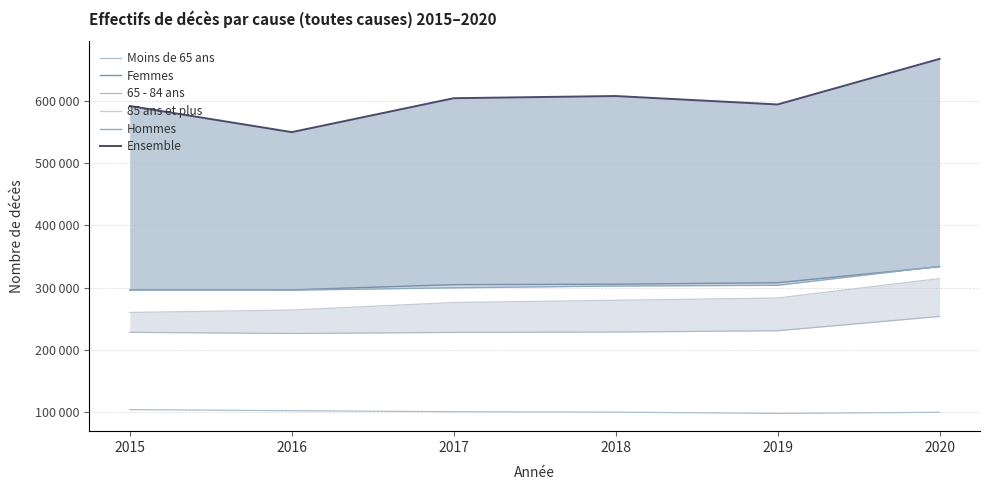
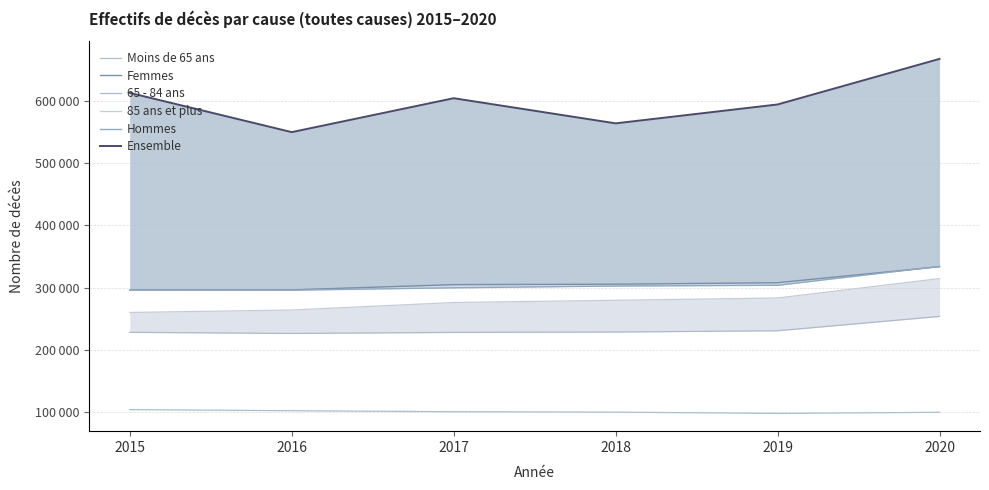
Ensemble, 2015: 590000 -> 610000
Ensemble, 2018: 610000 -> 560000
